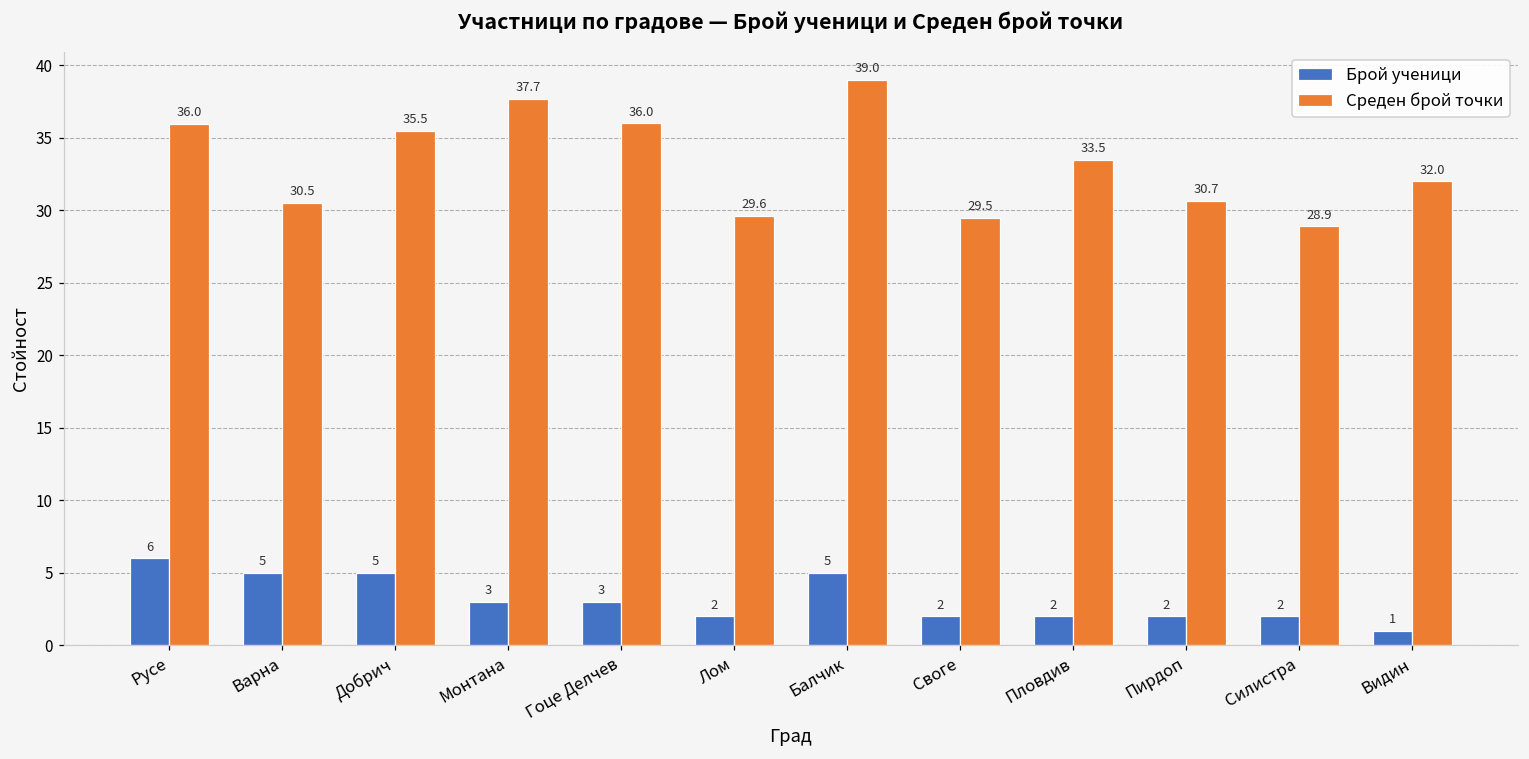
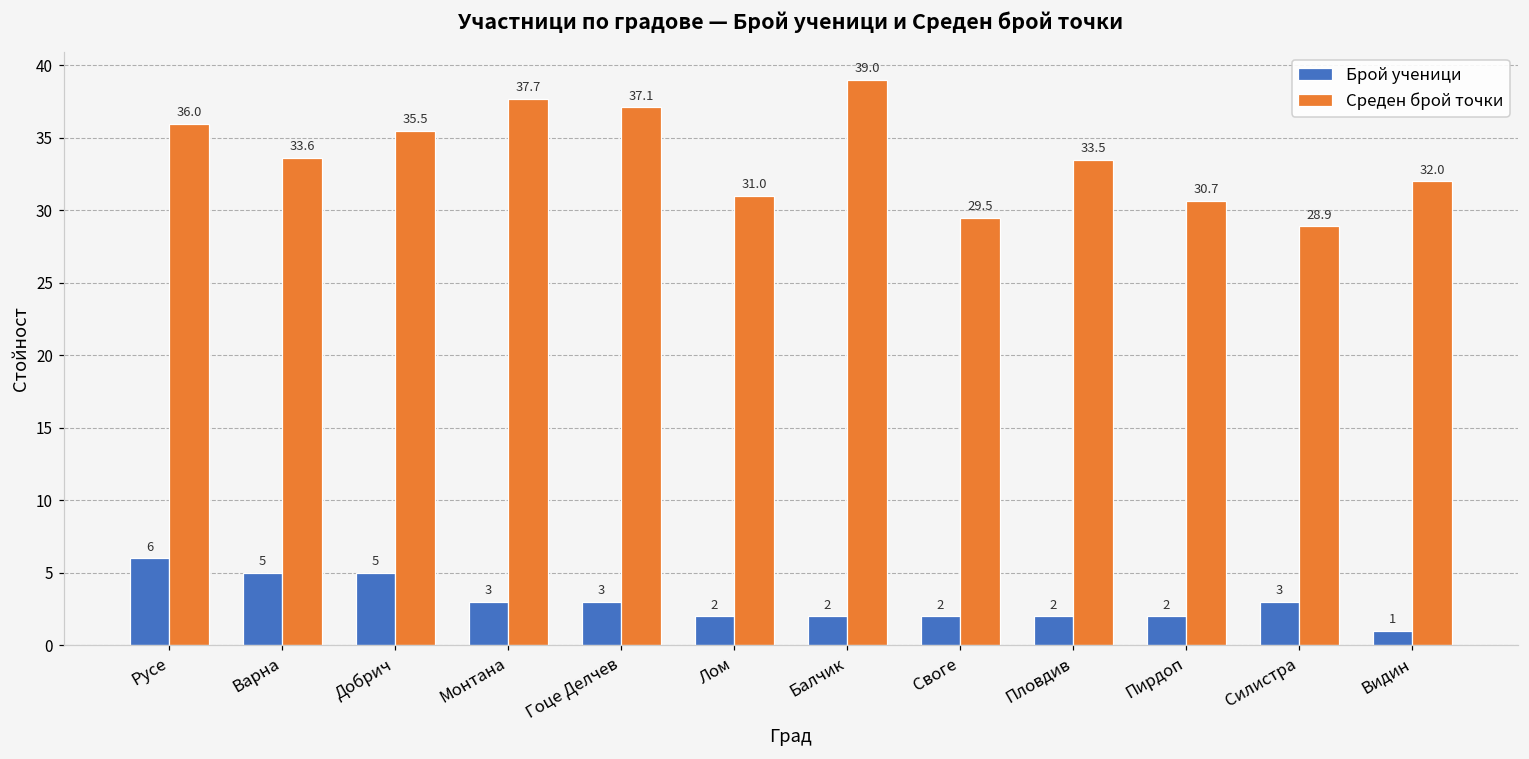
Среден брой точки, Варна: 30.5 -> 33.6
Среден брой точки, Гоце Делчев: 36.0 -> 37.1
Среден брой точки, Лом: 29.6 -> 31.0
Брой ученици, Балчик: 5 -> 2
Брой ученици, Силистра: 2 -> 3
